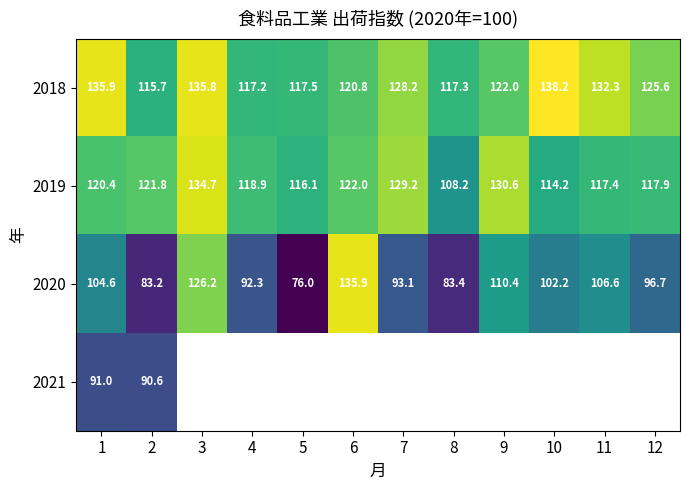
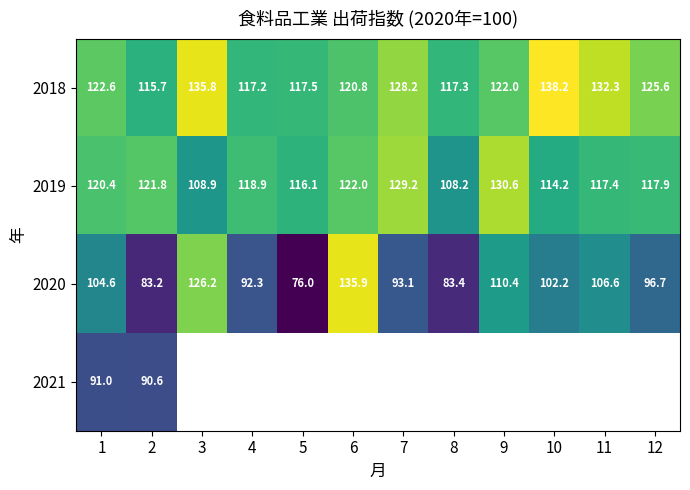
2018, 1: 135.9 -> 122.6
2019, 3: 134.7 -> 108.9
